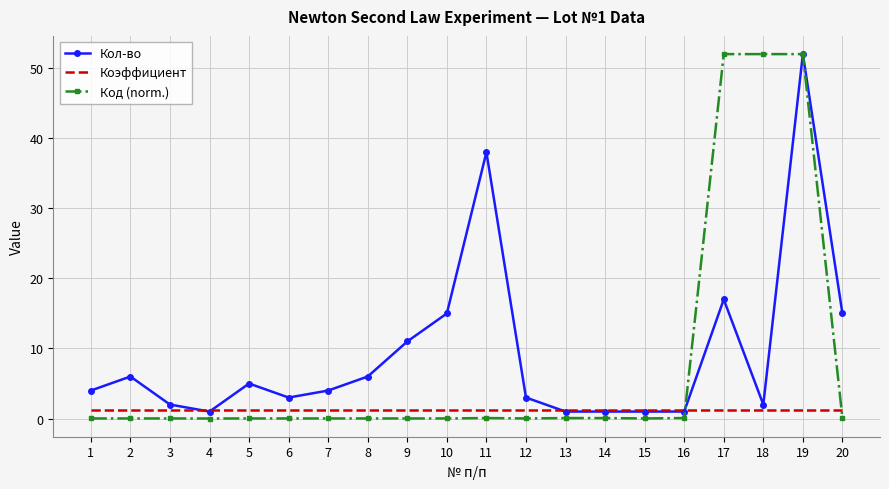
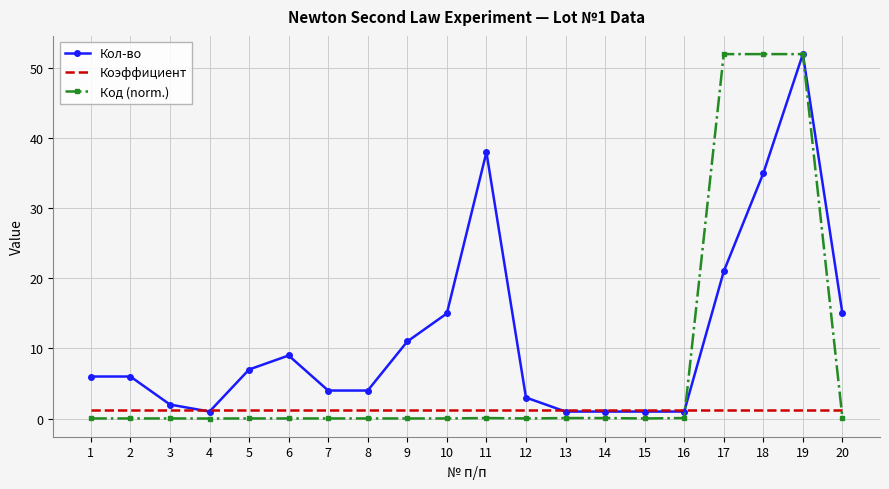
Кол-во, 1: 4 -> 6
Кол-во, 5: 5 -> 7
Кол-во, 6: 3 -> 9
Кол-во, 8: 6 -> 4
Кол-во, 17: 17 -> 21
Кол-во, 18: 2 -> 35
